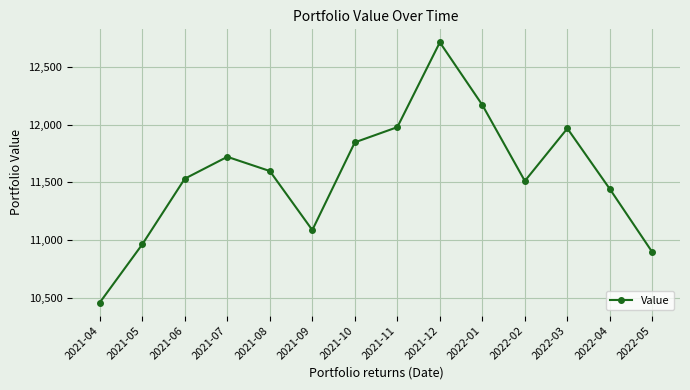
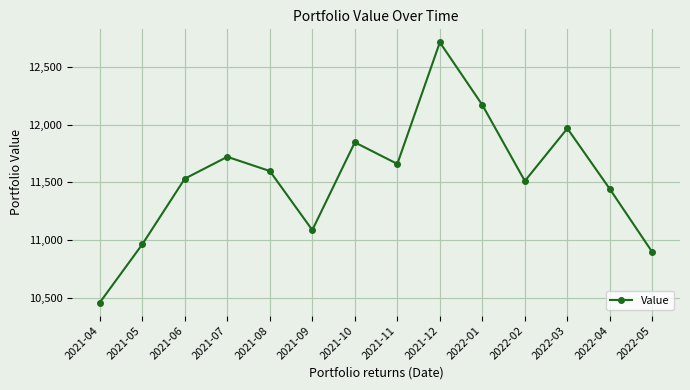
2021-11: 11,980 -> 11,660
